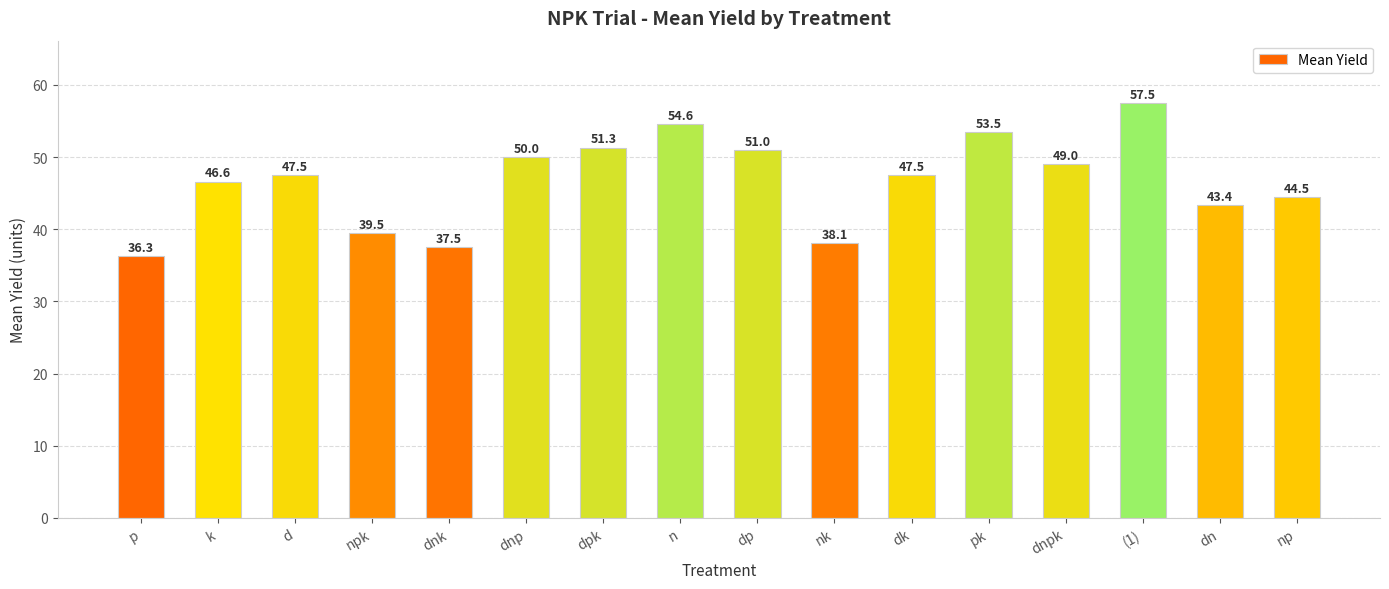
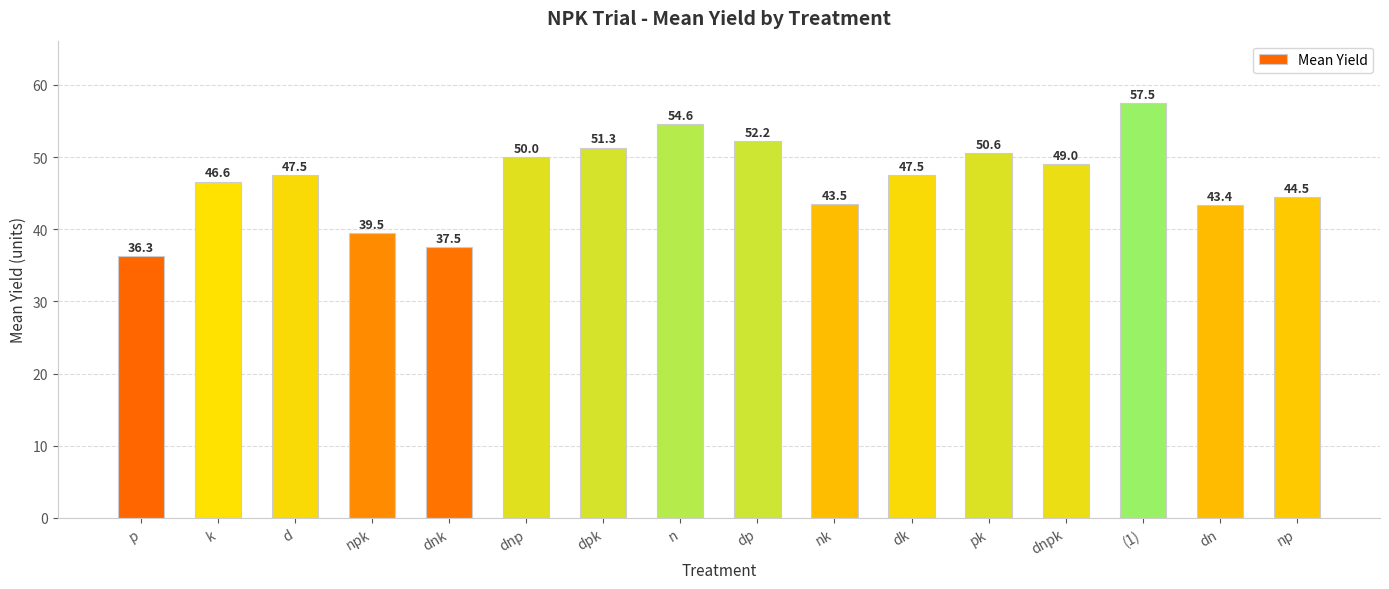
dp: 51.0 -> 52.2
nk: 38.1 -> 43.5
pk: 53.5 -> 50.6
